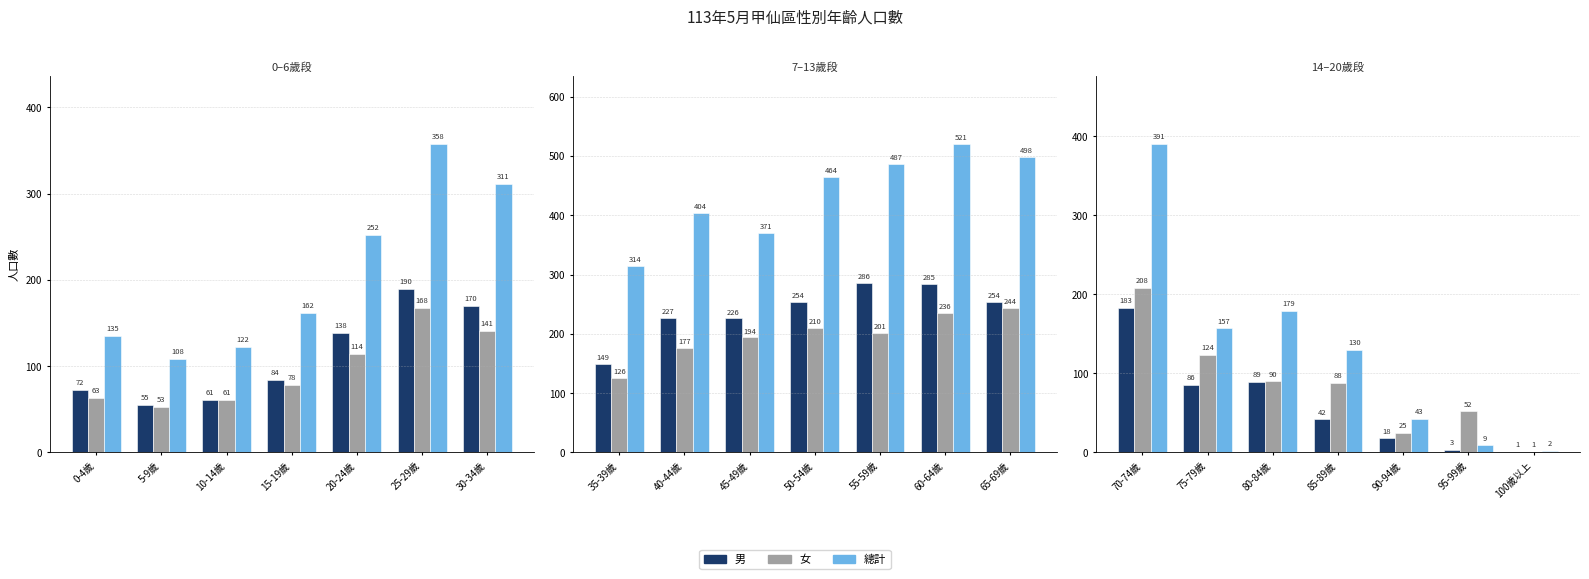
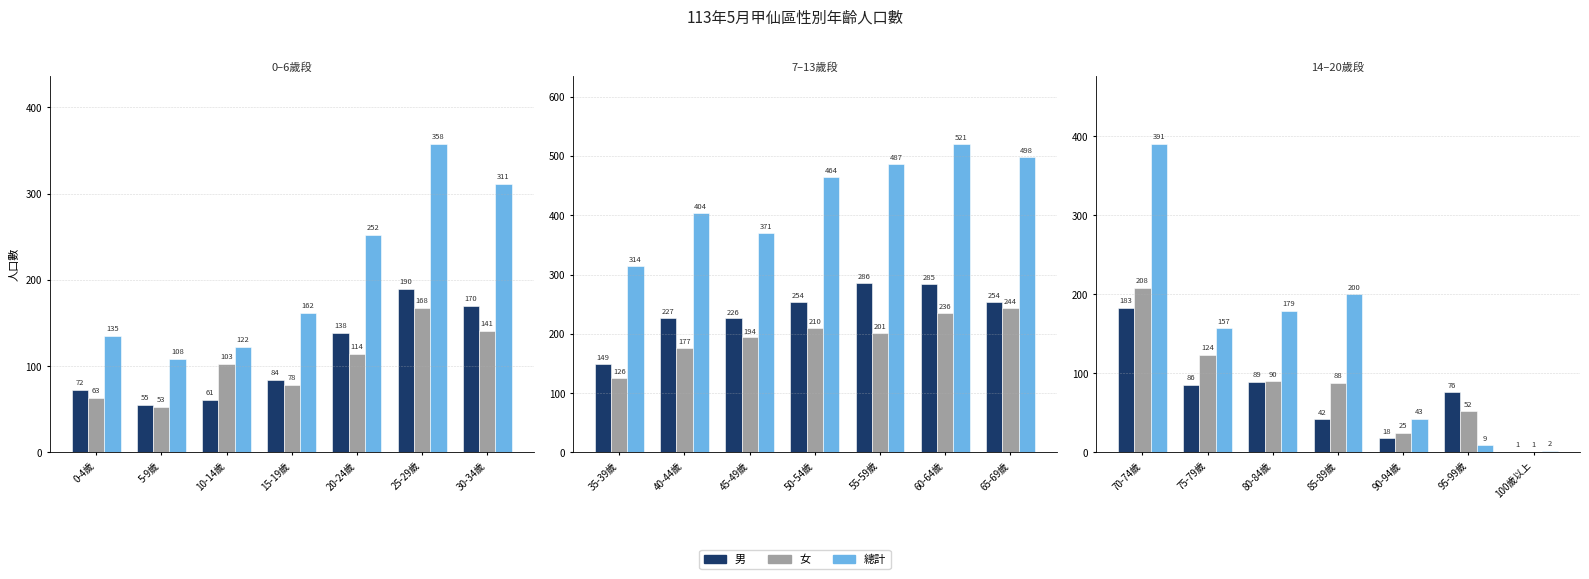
0–6歲段, 女, 10-14歲: 61 -> 103
14–20歲段, 總計, 85-89歲: 130 -> 200
14–20歲段, 男, 95-99歲: 3 -> 76
